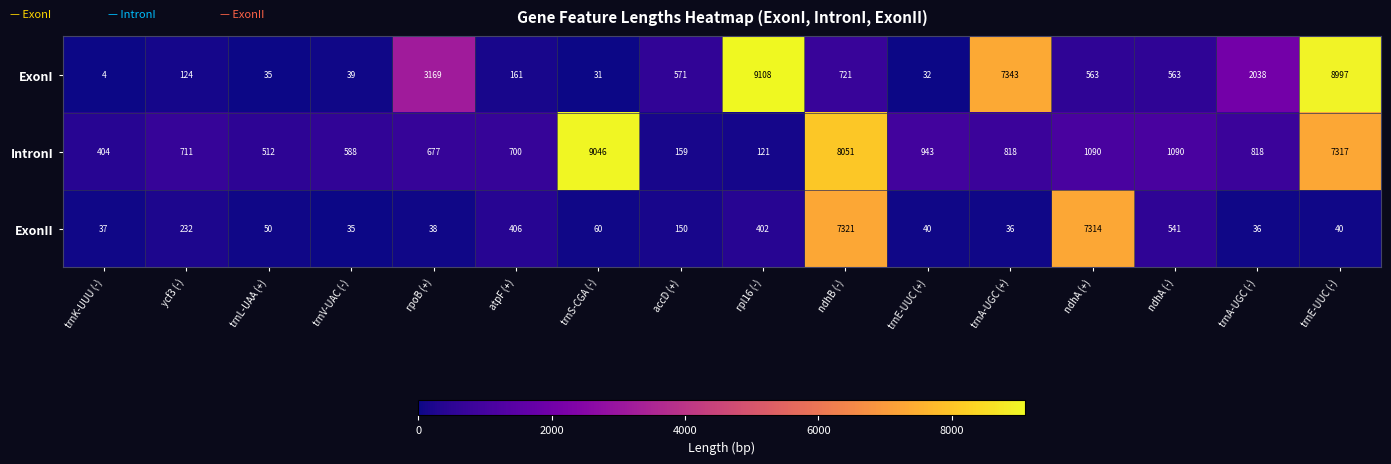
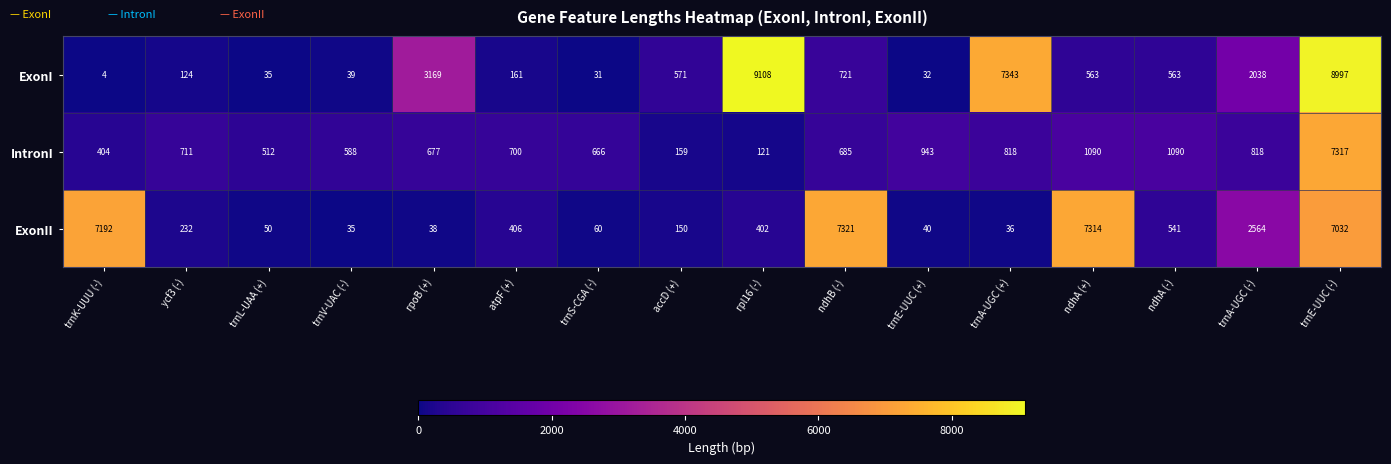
IntronI, trnS-CGA (-): 9046 -> 666
IntronI, ndhB (-): 8051 -> 685
ExonII, trnK-UUU (-): 37 -> 7192
ExonII, trnA-UGC (-): 36 -> 2564
ExonII, trnE-UUC (-): 40 -> 7032
